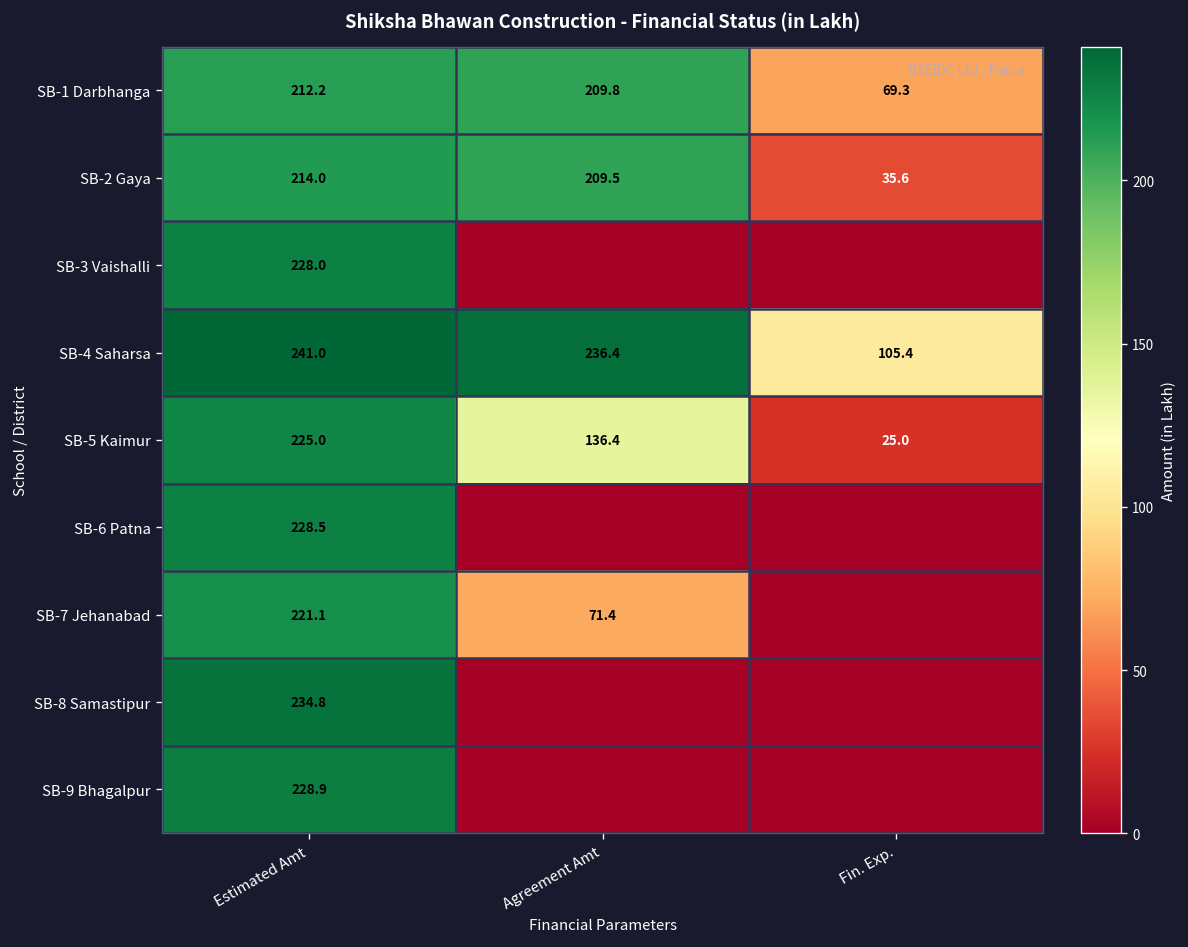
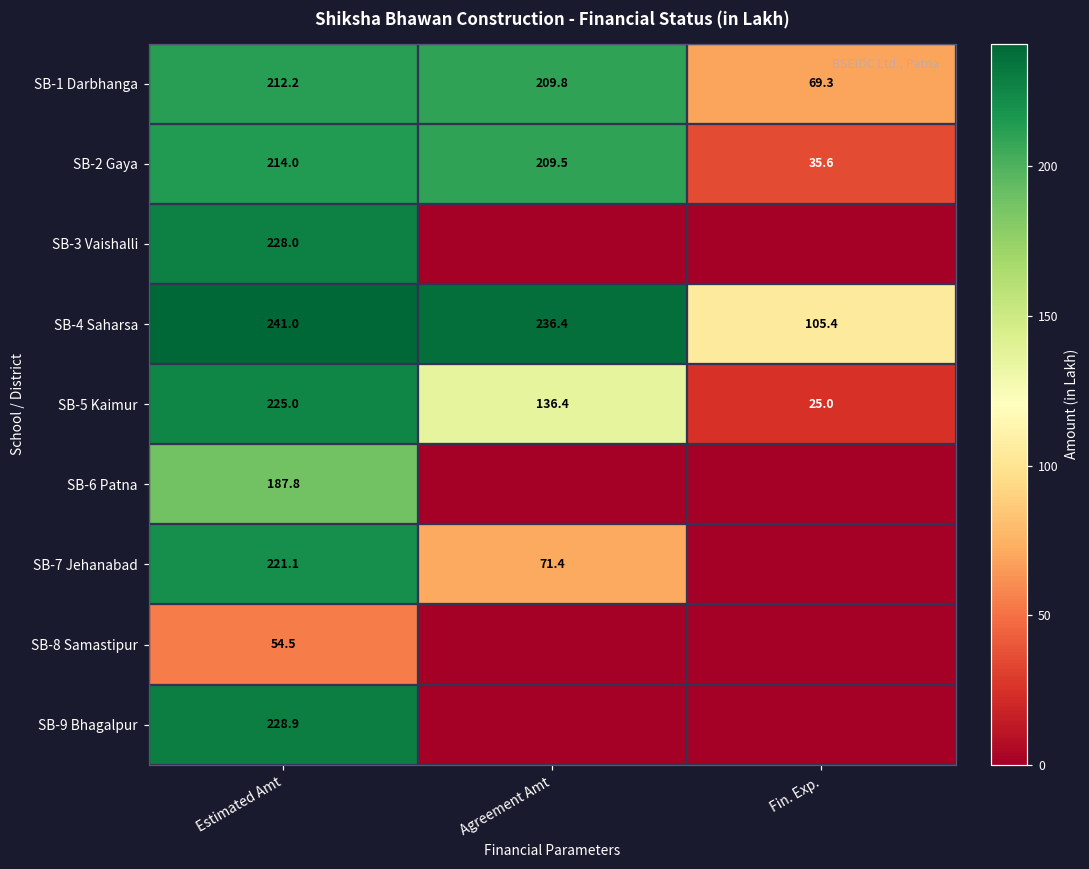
SB-6 Patna, Estimated Amt: 228.5 -> 187.8
SB-8 Samastipur, Estimated Amt: 234.8 -> 54.5
